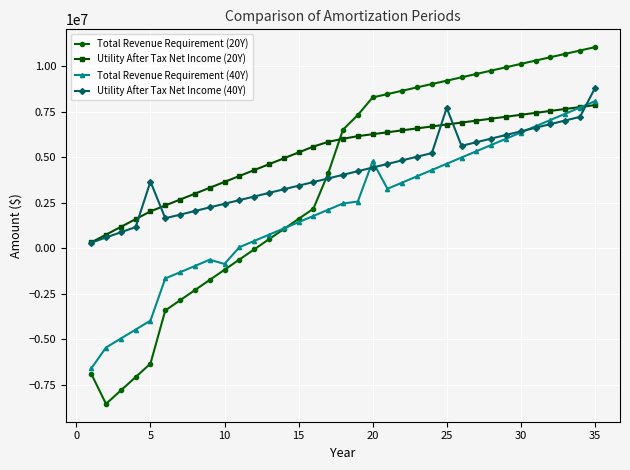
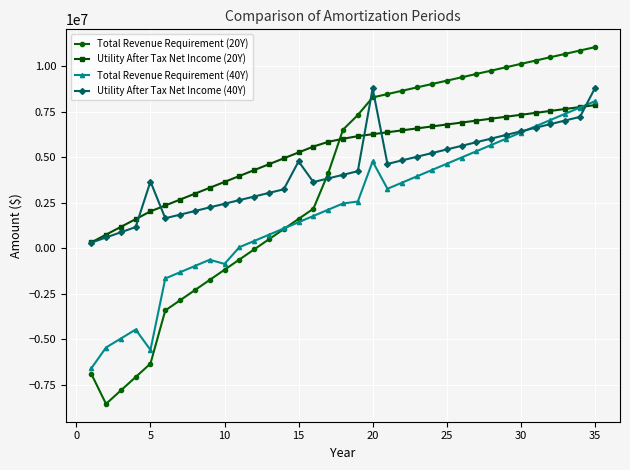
Total Revenue Requirement (40Y), 5: -4000000 -> -5600000
Utility After Tax Net Income (40Y), 15: 3400000 -> 4800000
Utility After Tax Net Income (40Y), 20: 4400000 -> 8800000
Utility After Tax Net Income (40Y), 25: 7700000 -> 5400000
